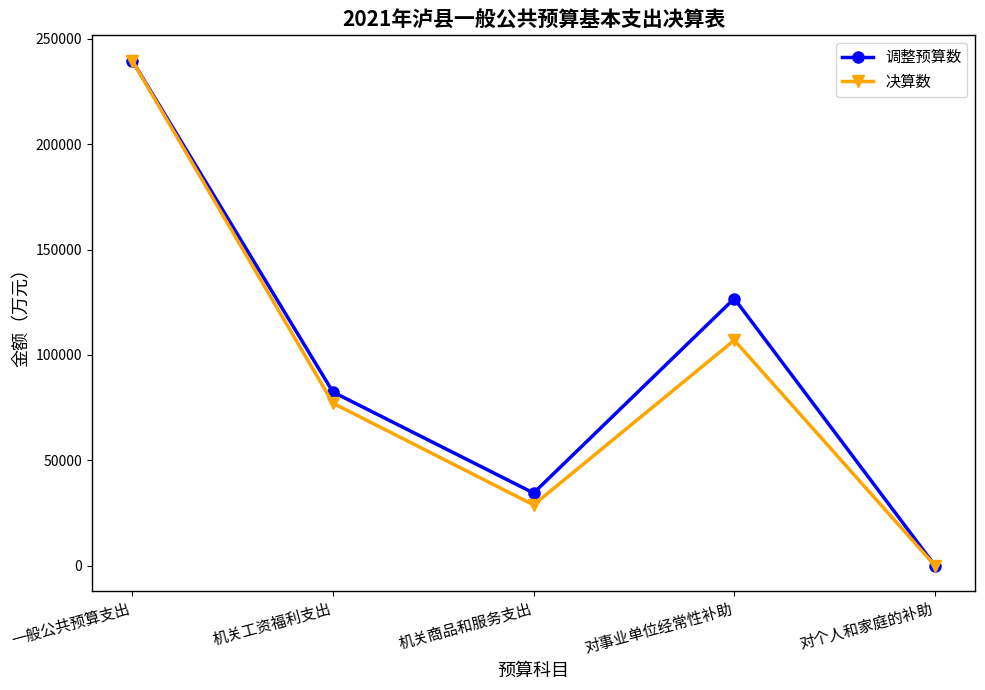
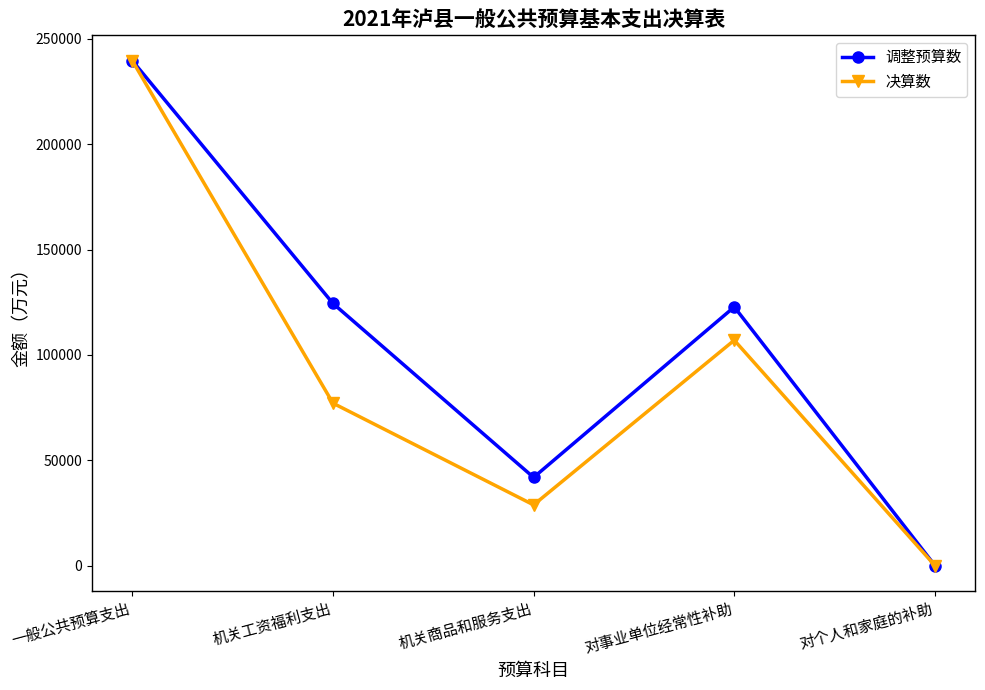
调整预算数, 机关工资福利支出: 82000 -> 124000
调整预算数, 机关商品和服务支出: 34000 -> 42000
调整预算数, 对事业单位经常性补助: 127000 -> 123000
